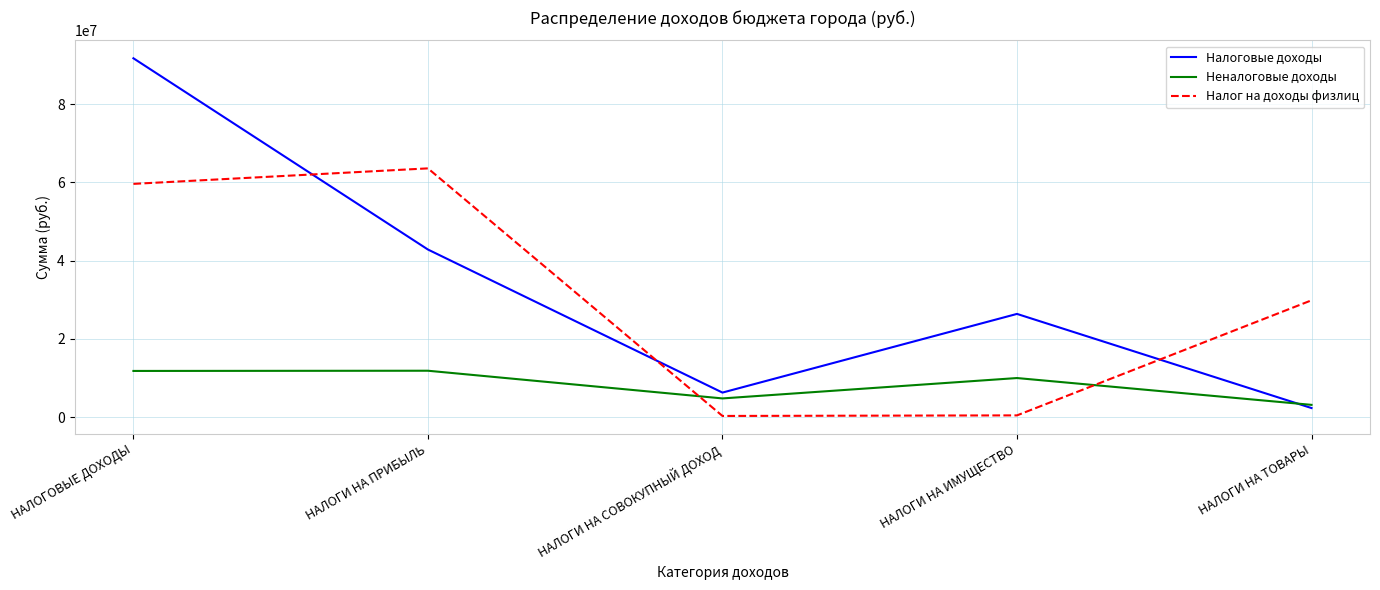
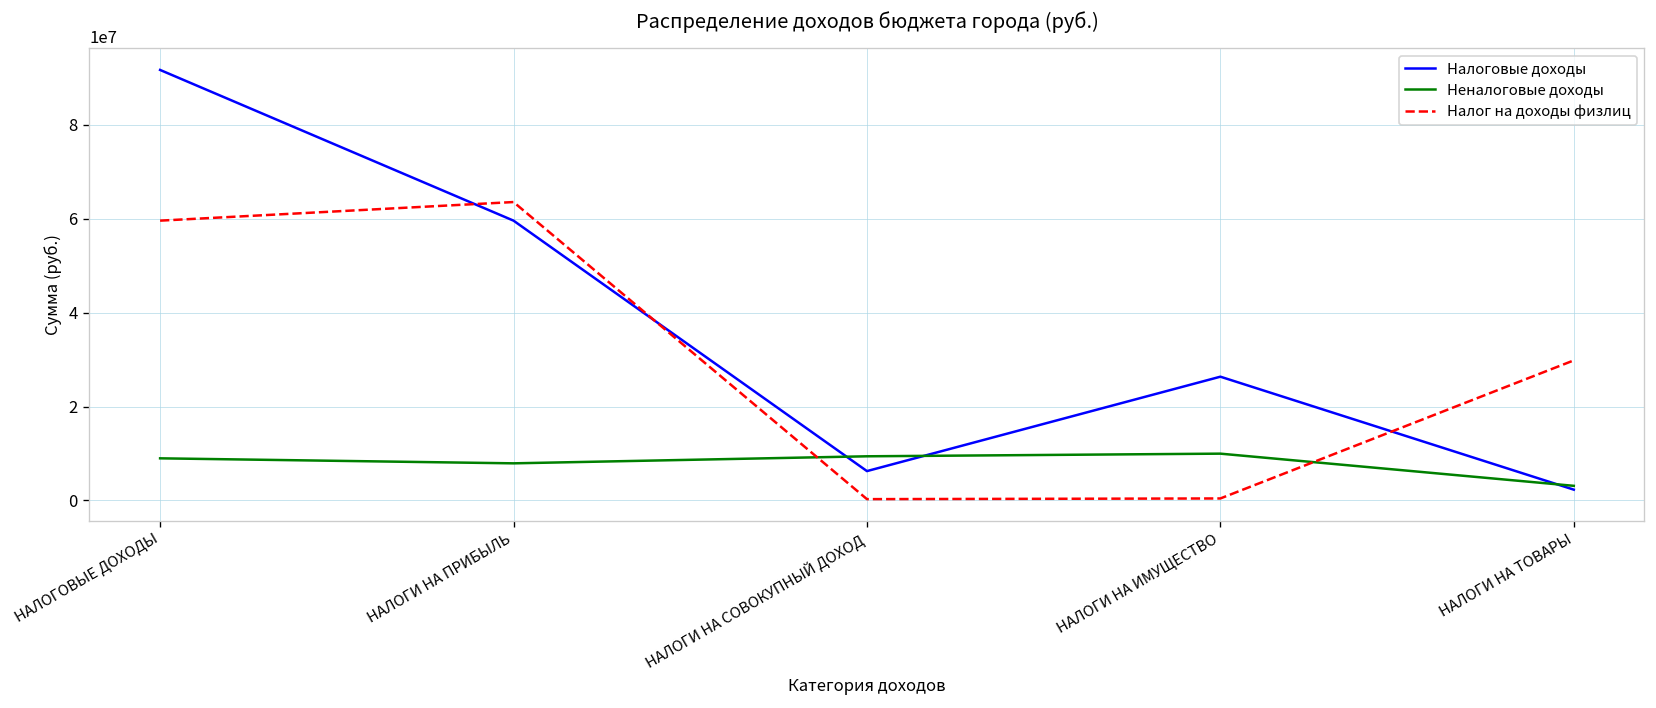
Неналоговые доходы, НАЛОГОВЫЕ ДОХОДЫ: 12000000 -> 9000000
Налоговые доходы, НАЛОГИ НА ПРИБЫЛЬ: 43000000 -> 60000000
Неналоговые доходы, НАЛОГИ НА ПРИБЫЛЬ: 12000000 -> 8000000
Неналоговые доходы, НАЛОГИ НА СОВОКУПНЫЙ ДОХОД: 5000000 -> 9000000
